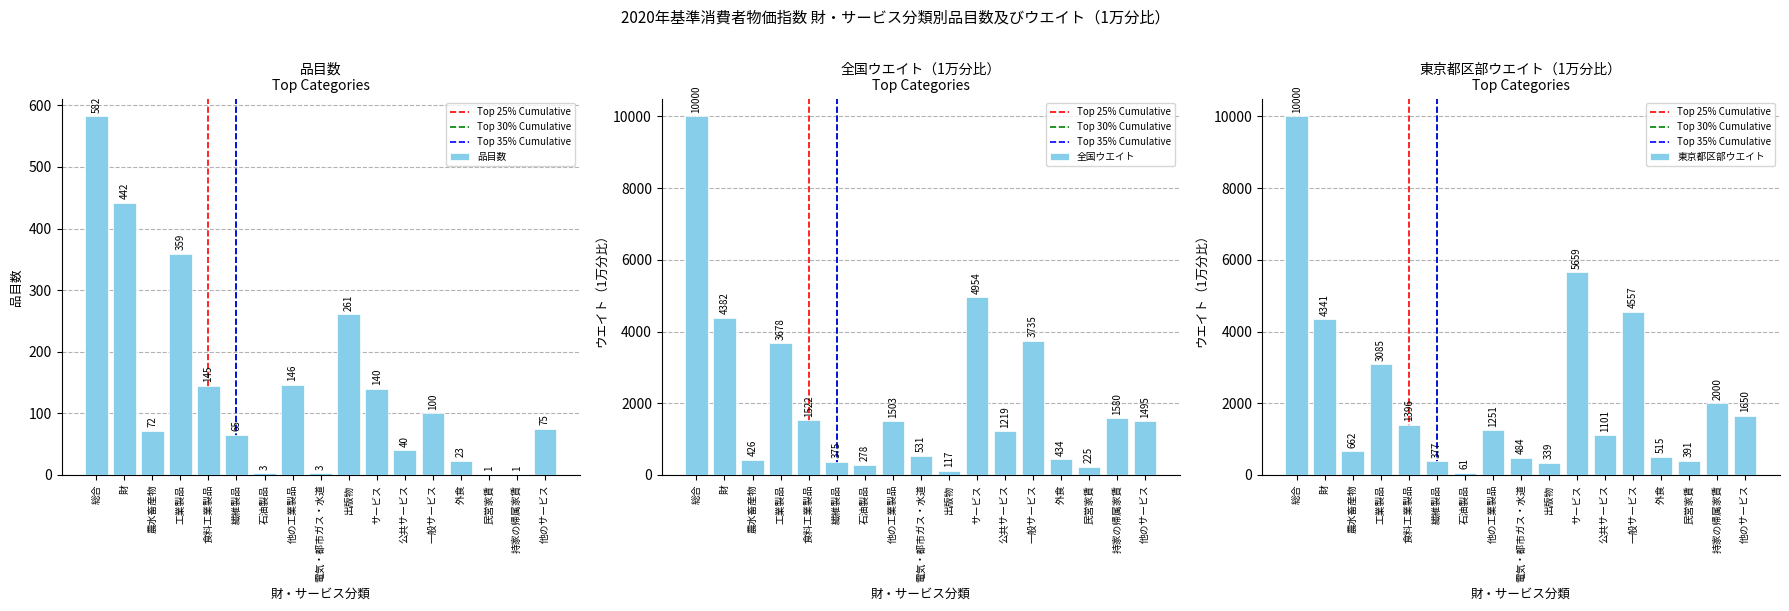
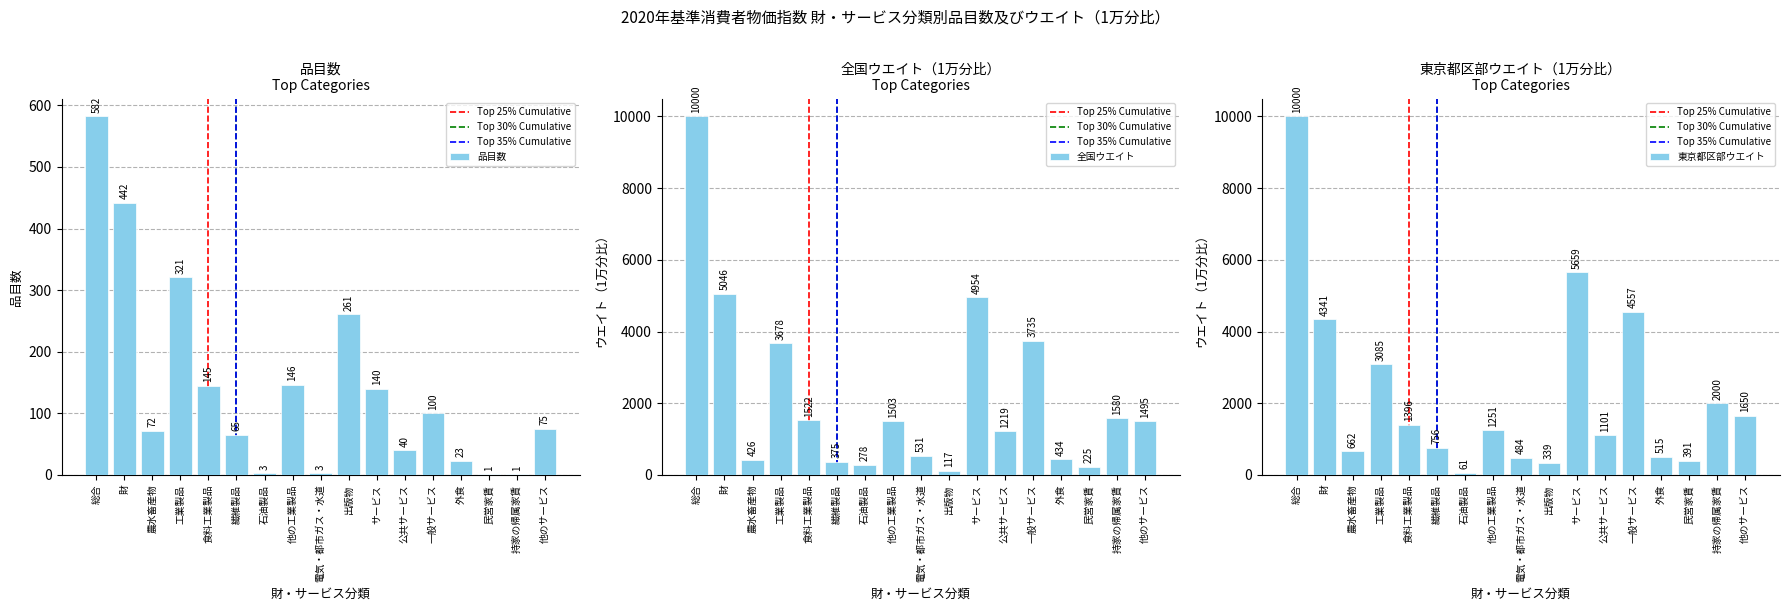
品目数 Top Categories, 工業製品: 359 -> 321
全国ウエイト（1万分比） Top Categories, 財: 4382 -> 5046
東京都区部ウエイト（1万分比） Top Categories, 繊維製品: 377 -> 756
